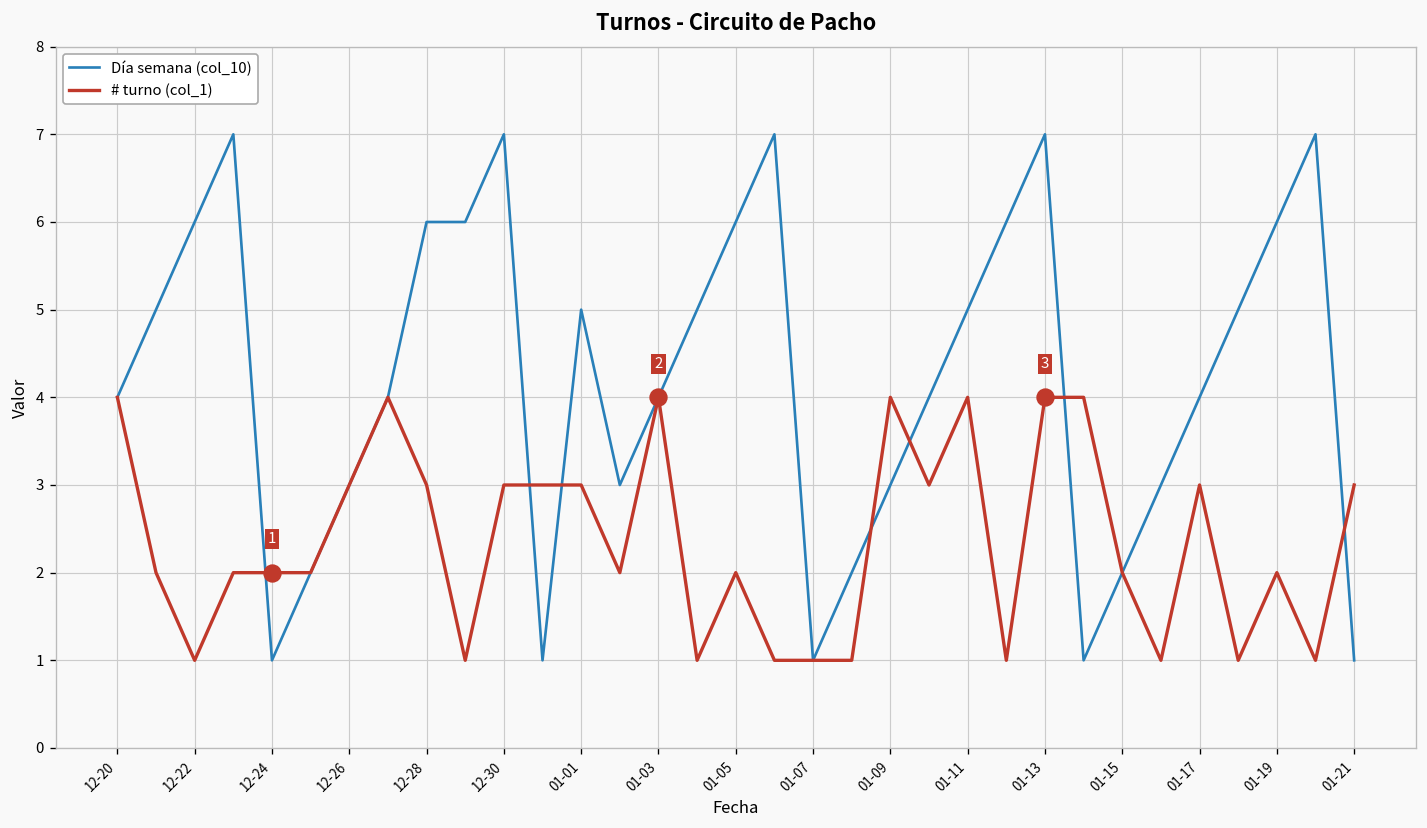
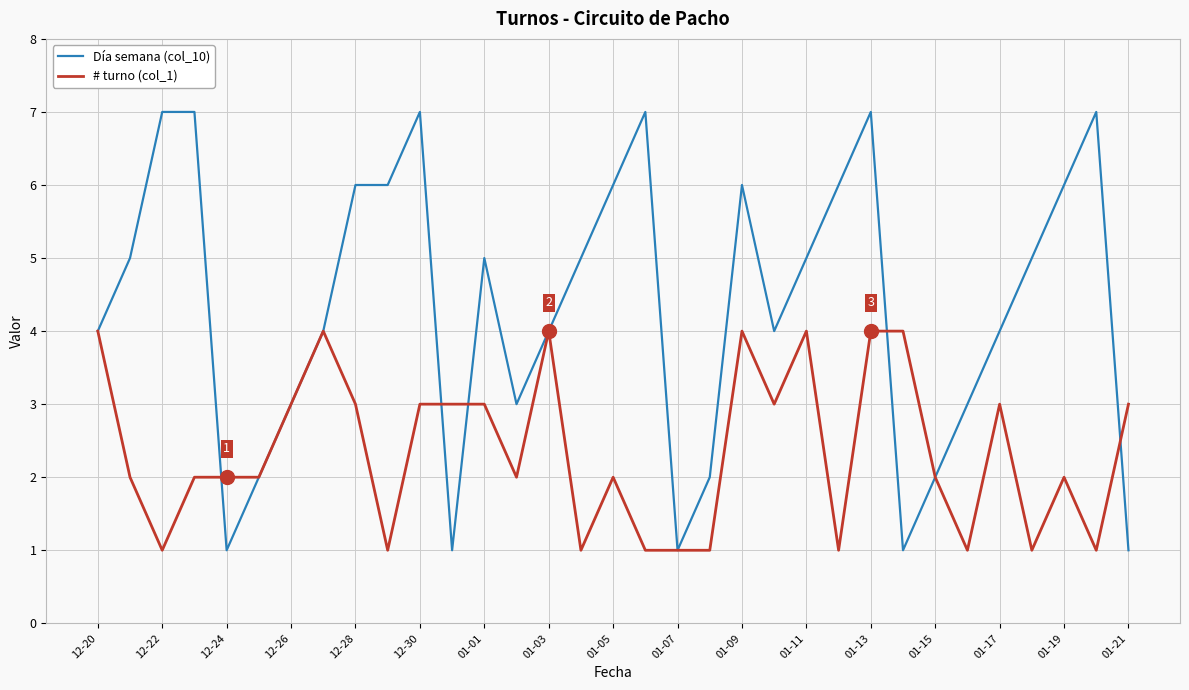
Día semana (col_10), 12-22: 6 -> 7
Día semana (col_10), 01-09: 3 -> 6
